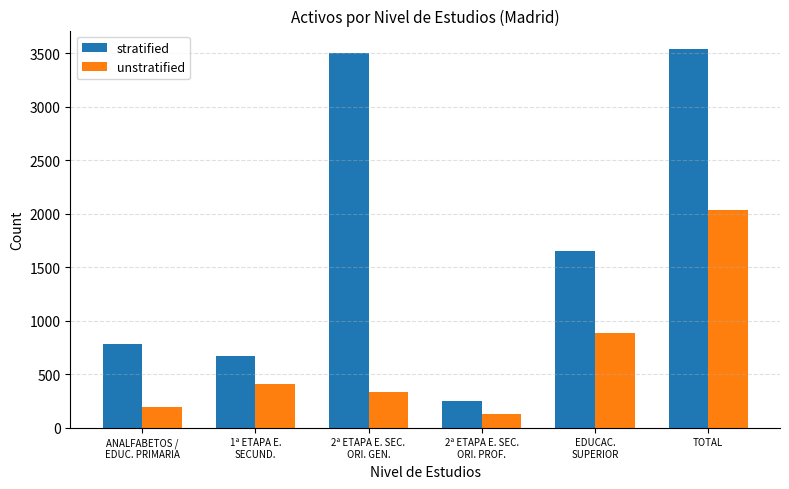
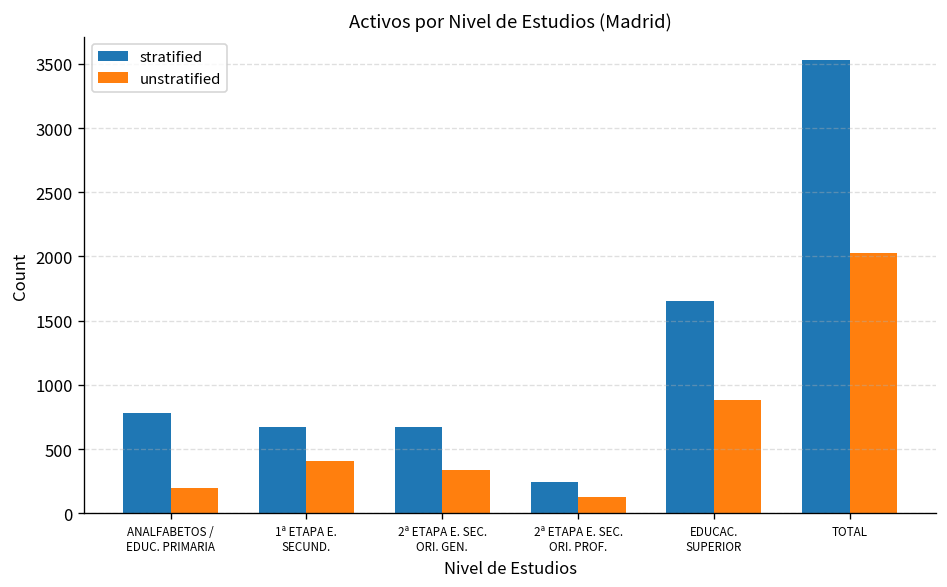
stratified, 2ª ETAPA E. SEC. ORI. GEN.: 3500 -> 670
